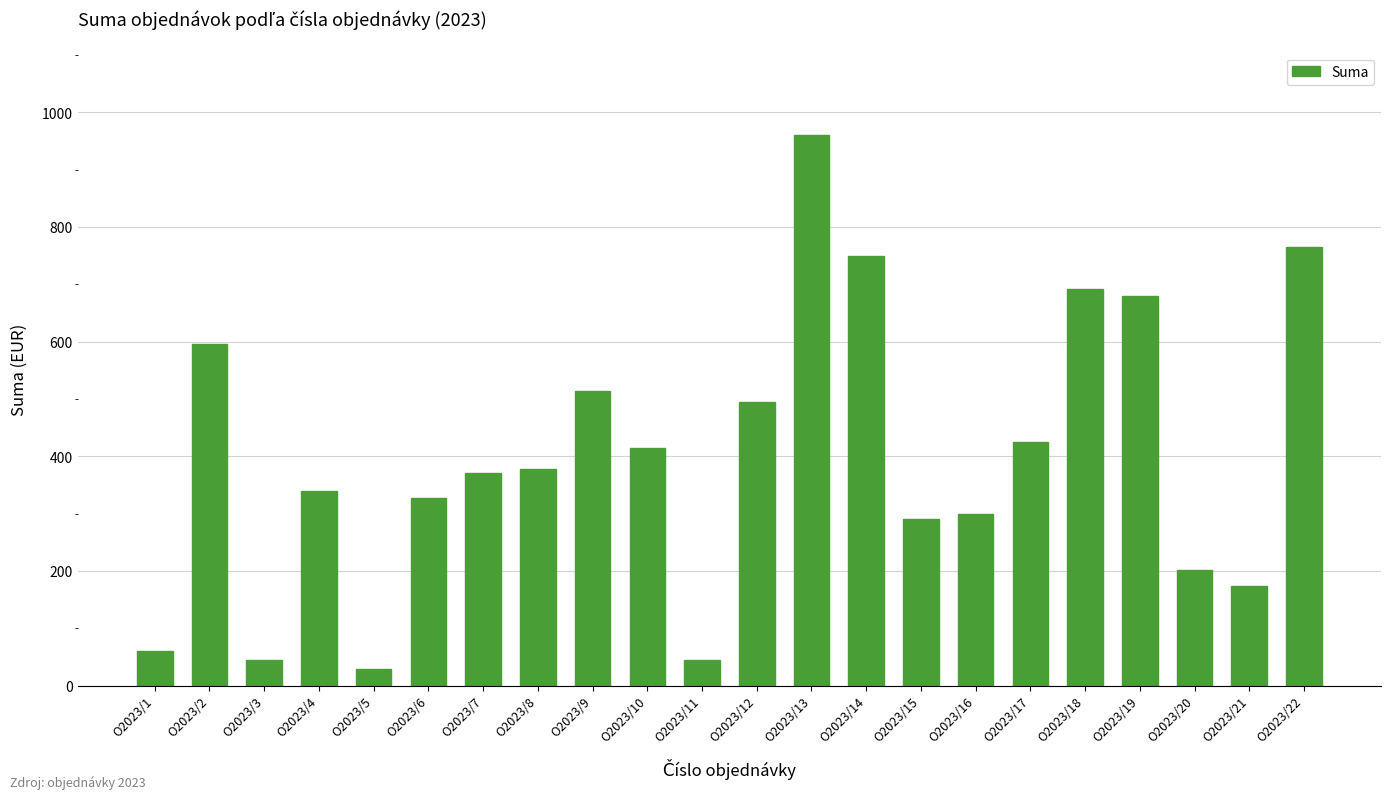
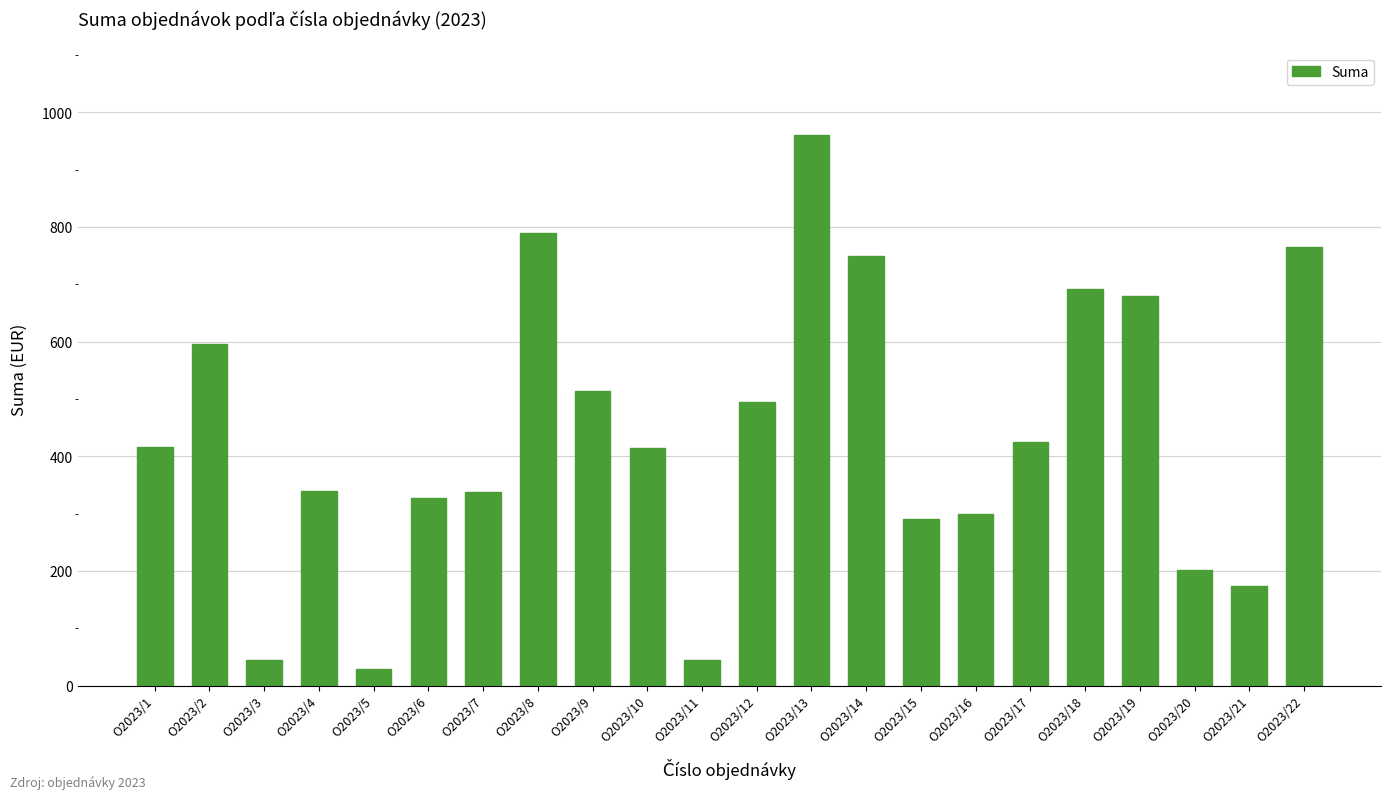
O2023/1: 60 -> 420
O2023/7: 370 -> 340
O2023/8: 380 -> 790
